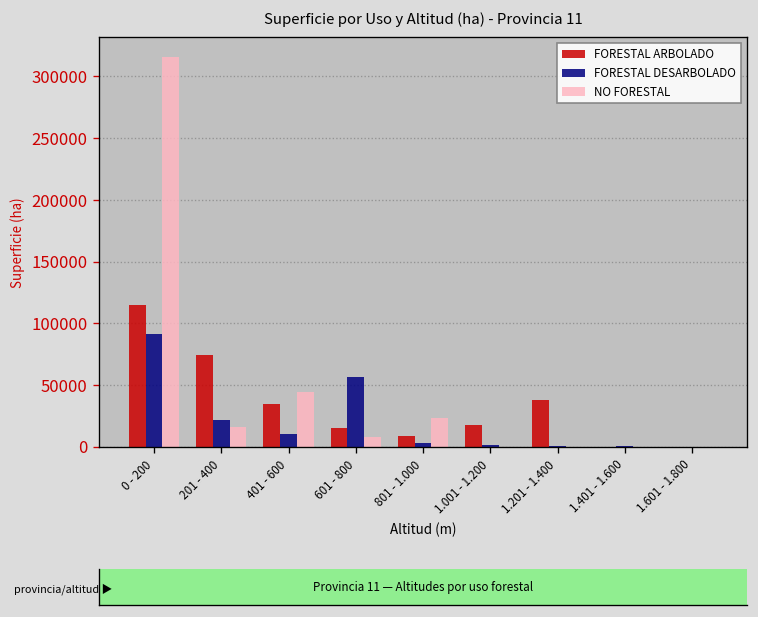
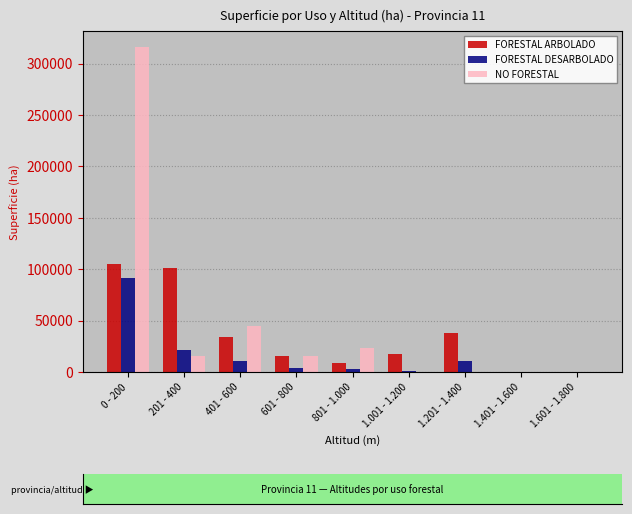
FORESTAL ARBOLADO, 0 - 200: 114000 -> 105000
FORESTAL ARBOLADO, 201 - 400: 74000 -> 101000
FORESTAL DESARBOLADO, 601 - 800: 56000 -> 4000
NO FORESTAL, 601 - 800: 8000 -> 16000
FORESTAL DESARBOLADO, 1.201 - 1.400: 1000 -> 10000
